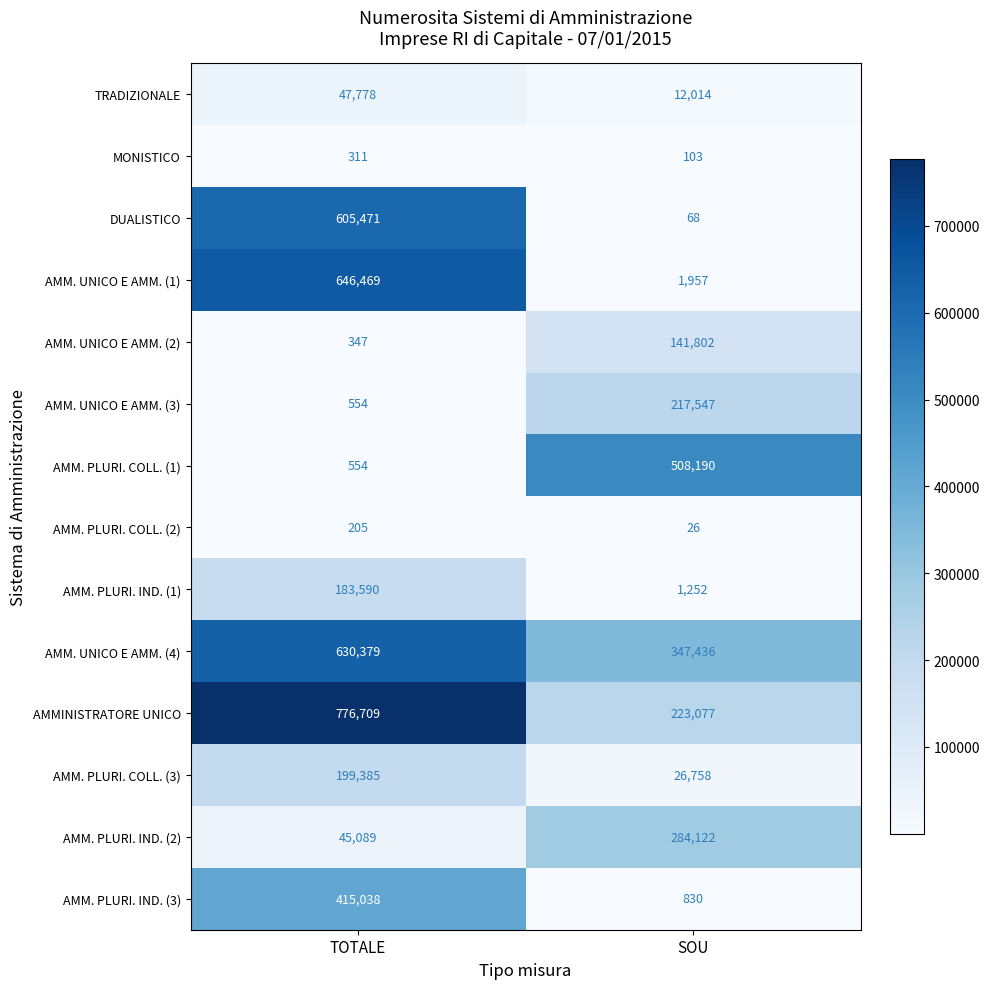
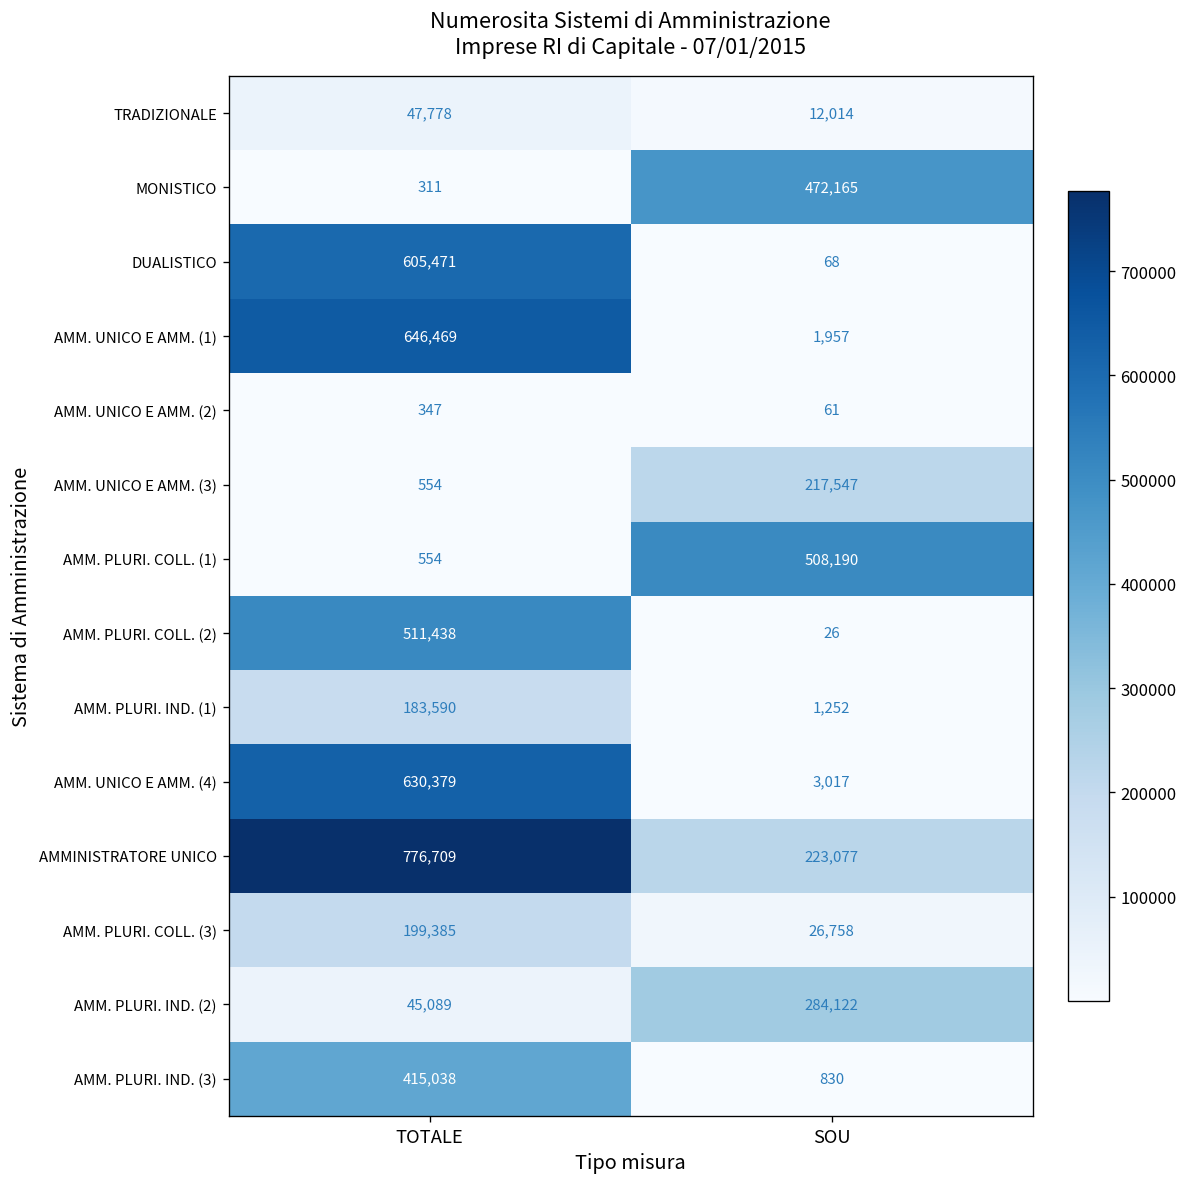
MONISTICO, SOU: 103 -> 472,165
AMM. UNICO E AMM. (2), SOU: 141,802 -> 61
AMM. PLURI. COLL. (2), TOTALE: 205 -> 511,438
AMM. UNICO E AMM. (4), SOU: 347,436 -> 3,017
